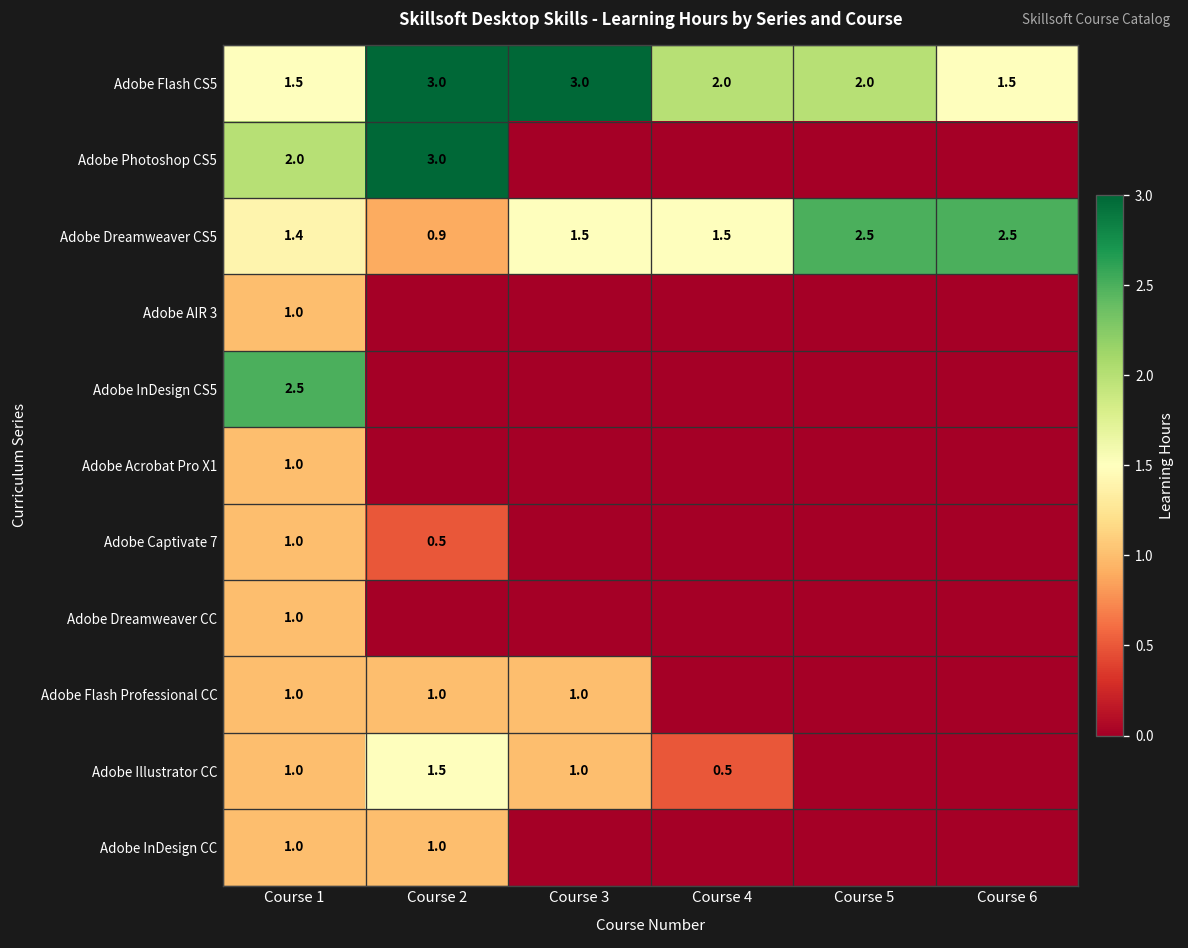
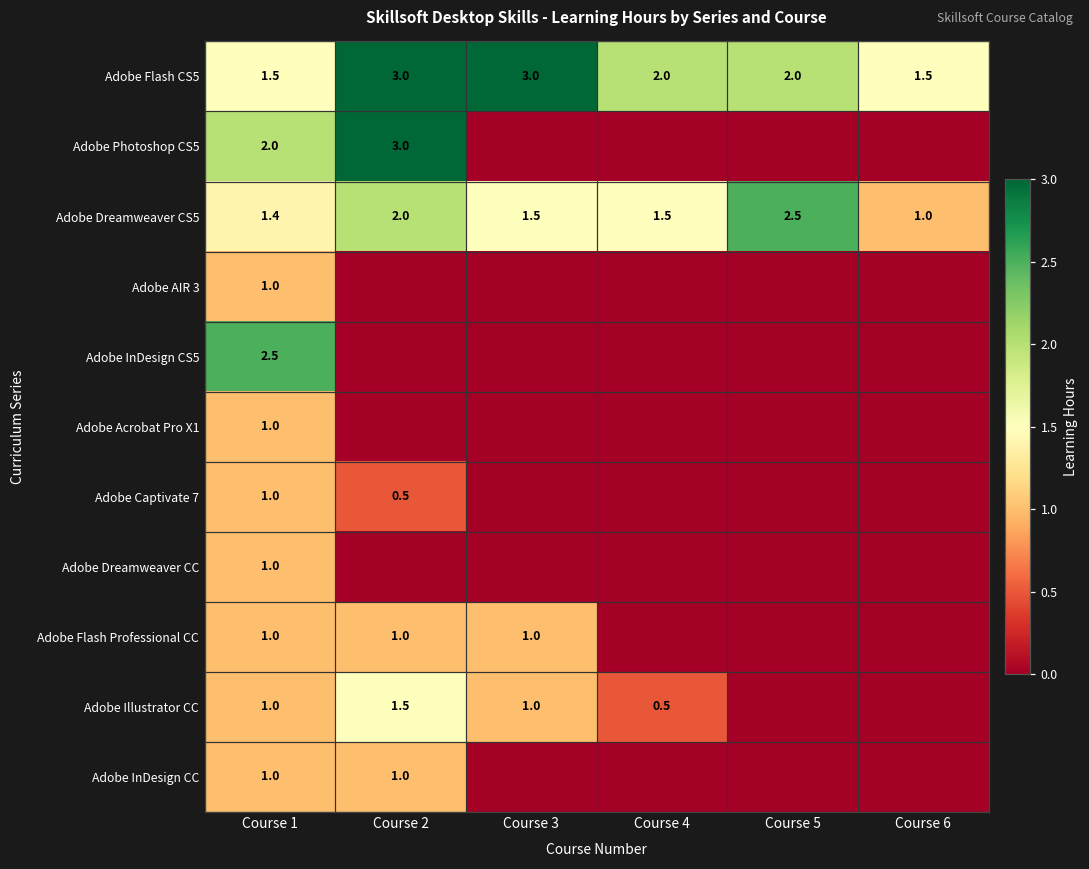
Adobe Dreamweaver CS5, Course 2: 0.9 -> 2.0
Adobe Dreamweaver CS5, Course 6: 2.5 -> 1.0
